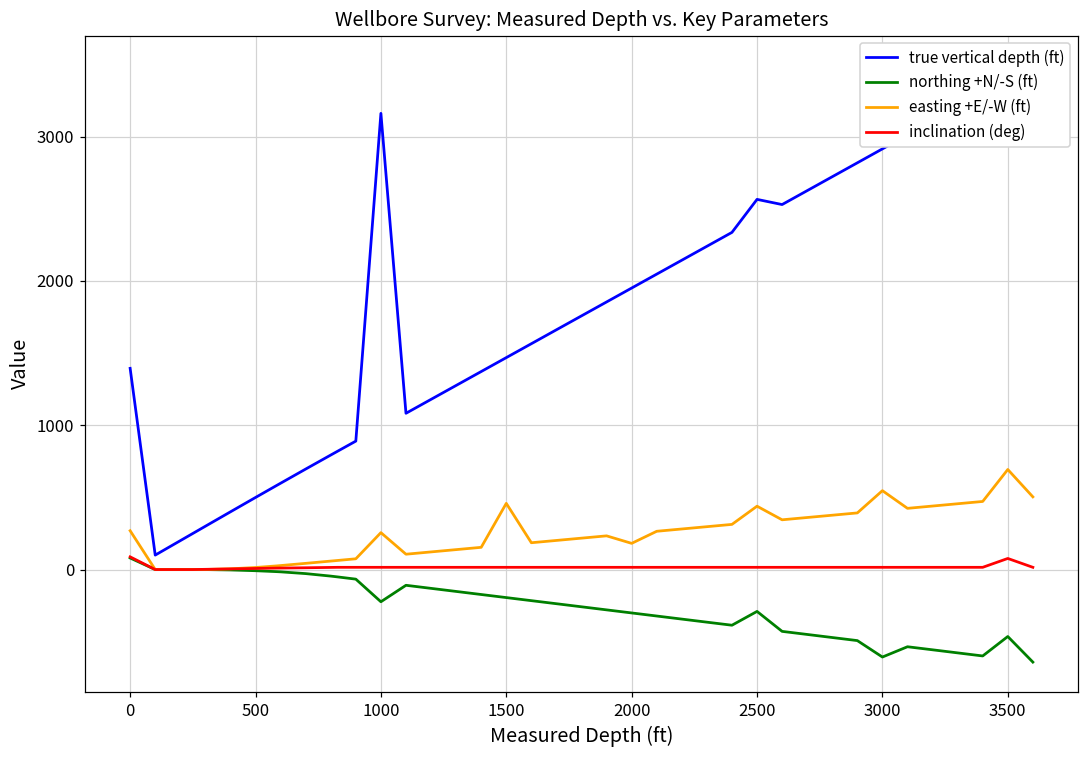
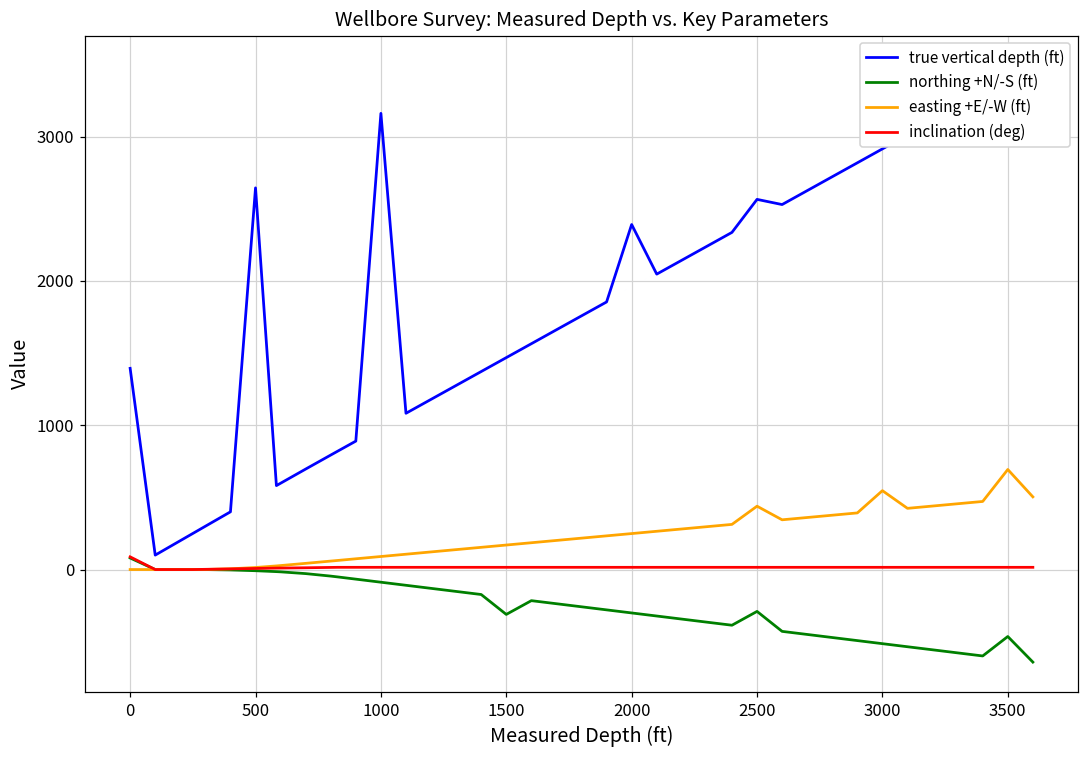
easting +E/-W (ft), 0: 270 -> 0
true vertical depth (ft), 500: 500 -> 2640
northing +N/-S (ft), 1000: -220 -> -90
easting +E/-W (ft), 1000: 260 -> 90
northing +N/-S (ft), 1500: -190 -> -310
easting +E/-W (ft), 1500: 460 -> 170
true vertical depth (ft), 2000: 1950 -> 2390
easting +E/-W (ft), 2000: 180 -> 250
northing +N/-S (ft), 3000: -610 -> -510
inclination (deg), 3500: 80 -> 20
